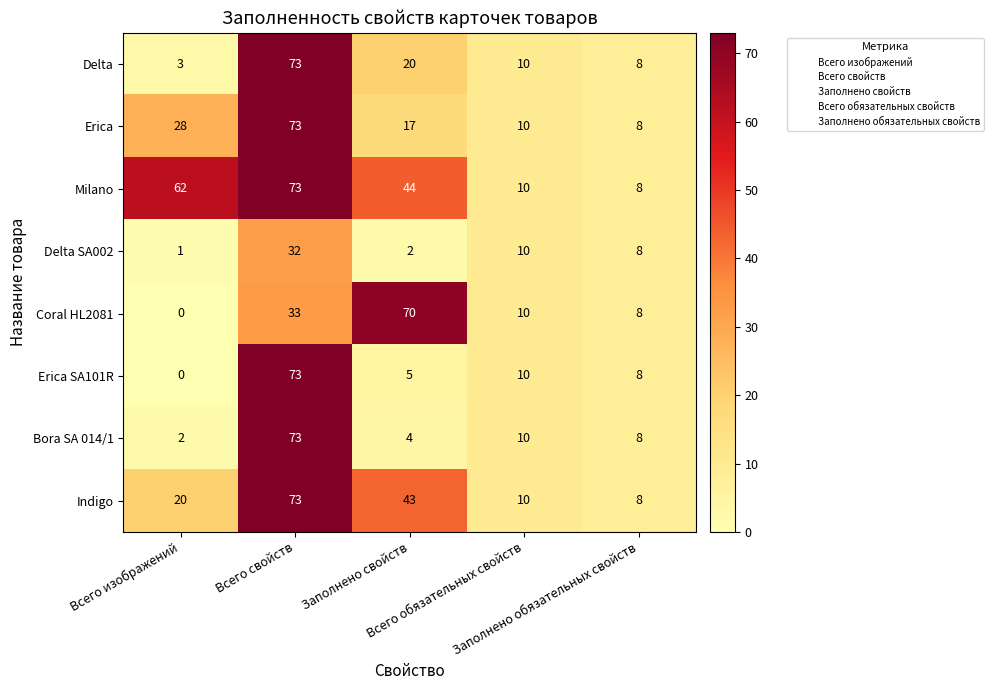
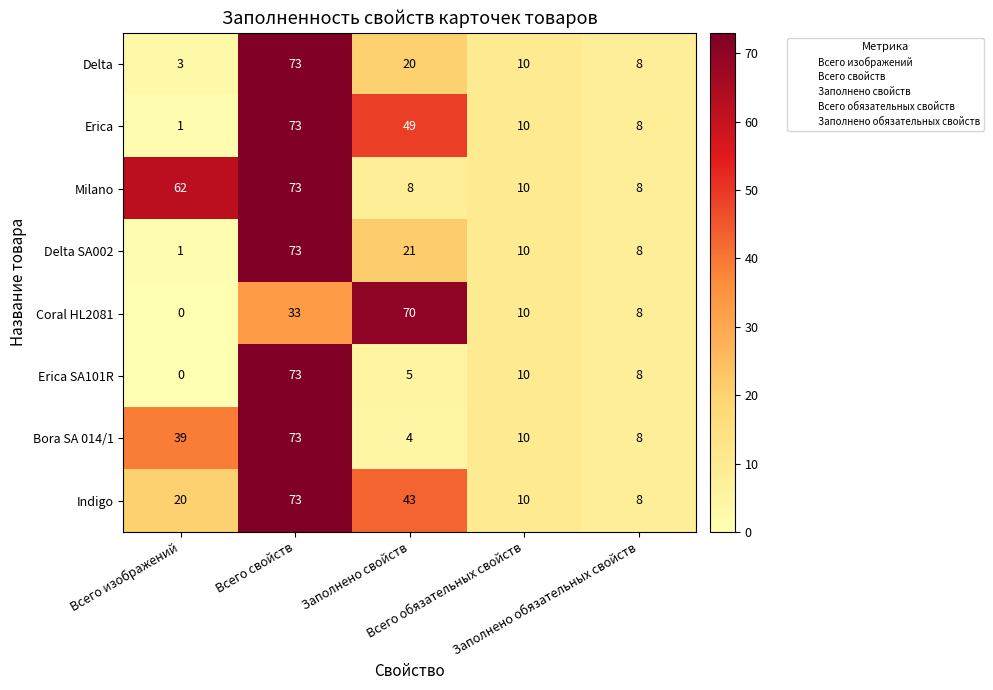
Erica, Всего изображений: 28 -> 1
Erica, Заполнено свойств: 17 -> 49
Milano, Заполнено свойств: 44 -> 8
Delta SA002, Всего свойств: 32 -> 73
Delta SA002, Заполнено свойств: 2 -> 21
Bora SA 014/1, Всего изображений: 2 -> 39
